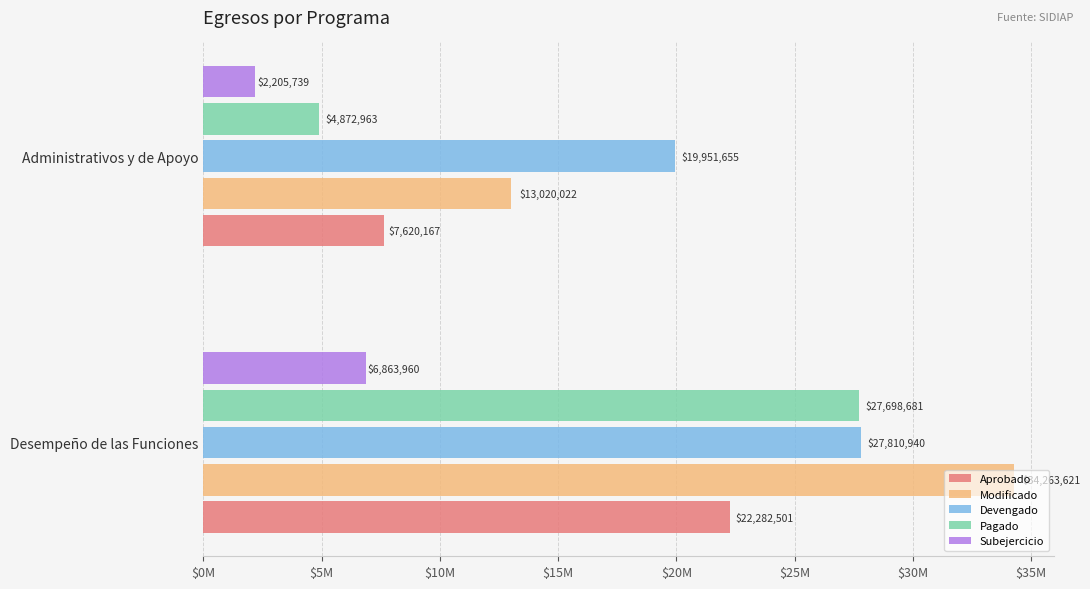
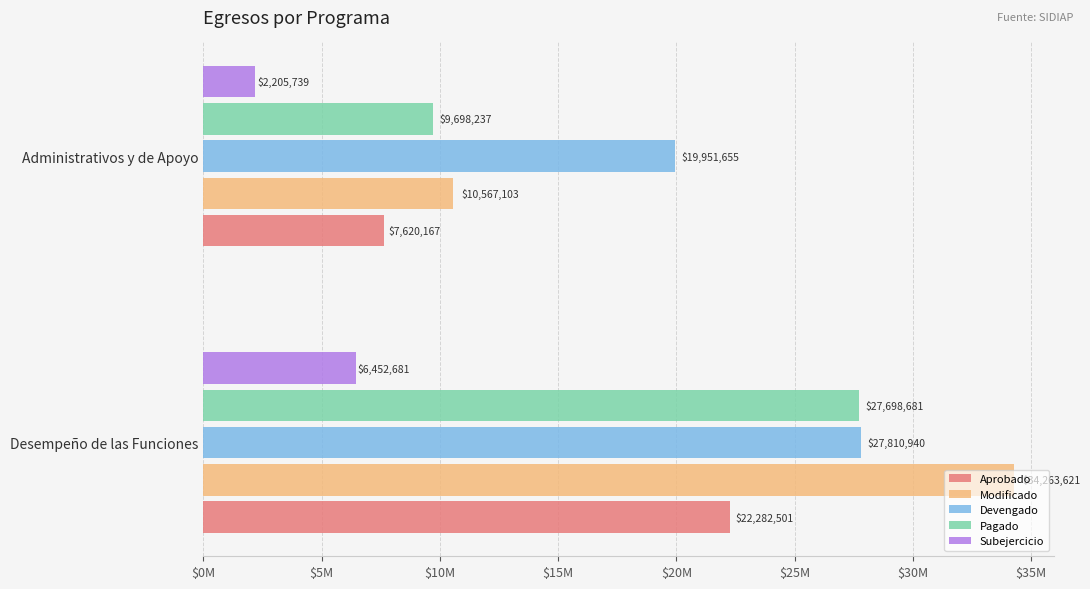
Pagado, Administrativos y de Apoyo: $4,872,963 -> $9,698,237
Modificado, Administrativos y de Apoyo: $13,020,022 -> $10,567,103
Subejercicio, Desempeño de las Funciones: $6,863,960 -> $6,452,681
